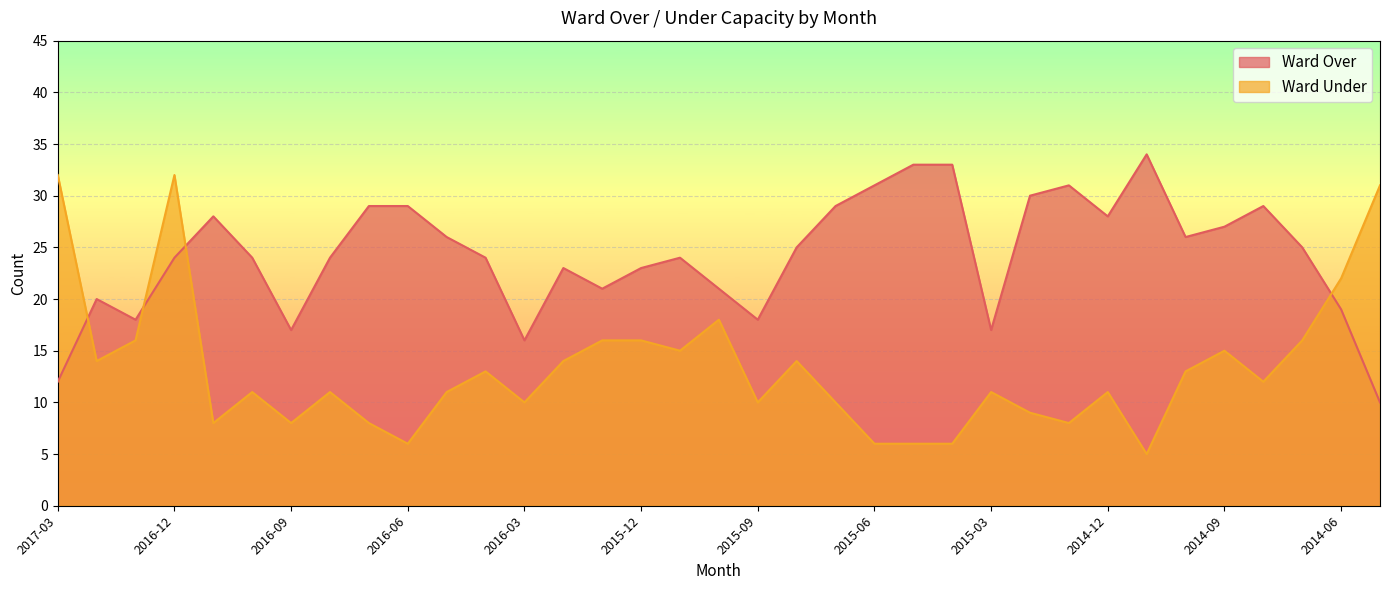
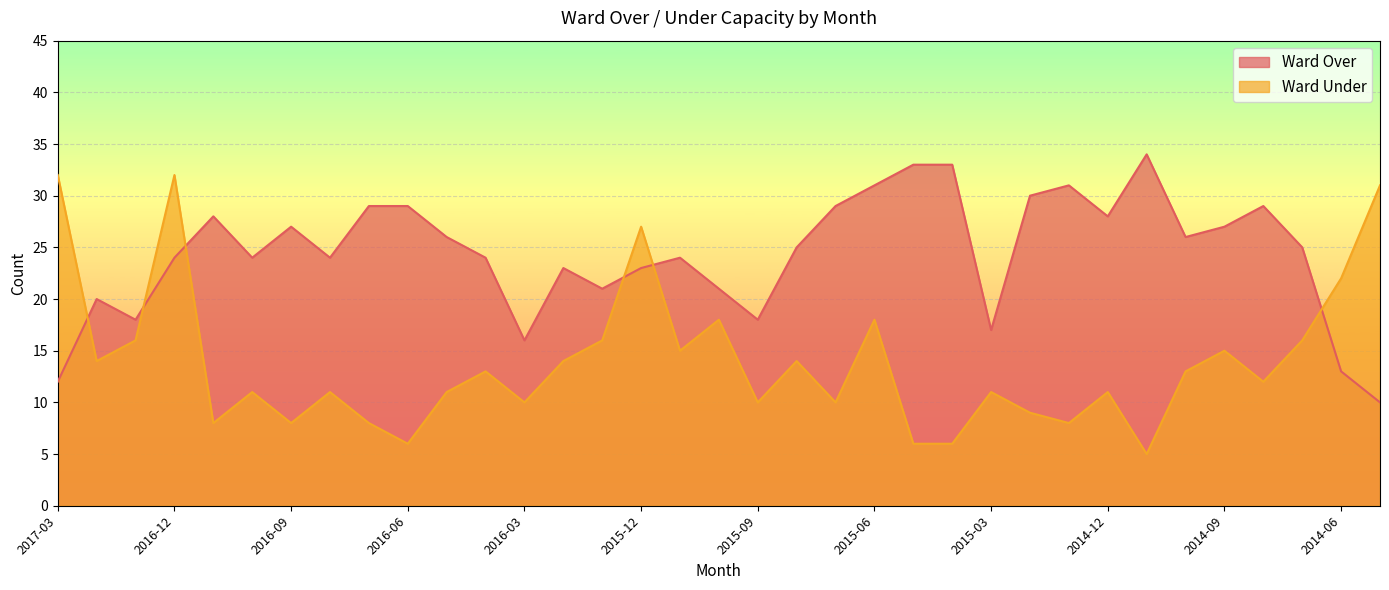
Ward Over, 2016-09: 17 -> 27
Ward Under, 2015-12: 16 -> 27
Ward Under, 2015-06: 6 -> 18
Ward Over, 2014-06: 19 -> 13
